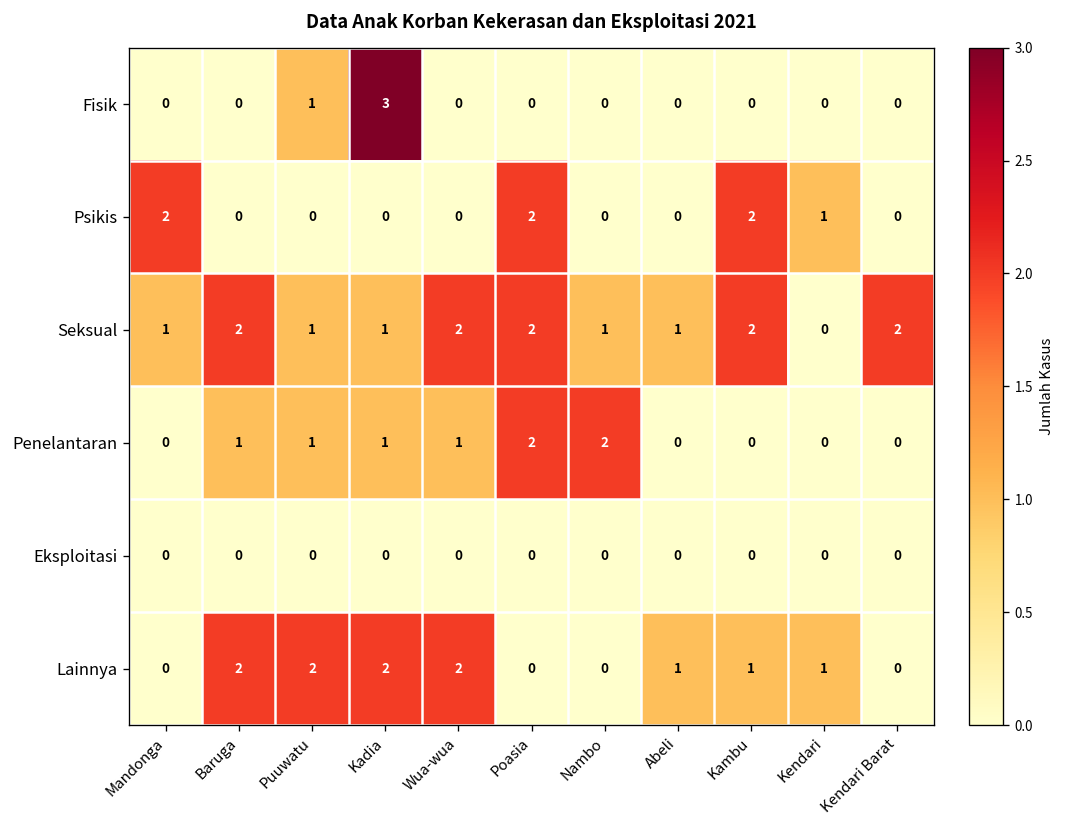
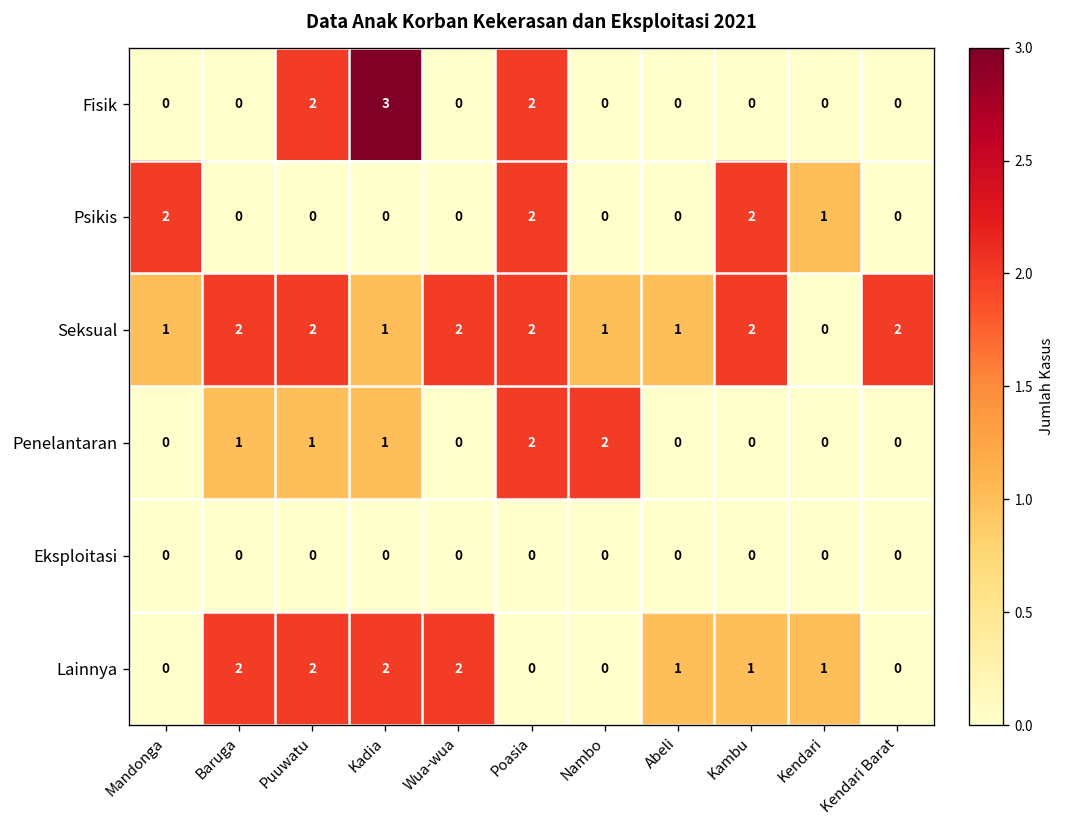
Fisik, Puuwatu: 1 -> 2
Fisik, Poasia: 0 -> 2
Seksual, Puuwatu: 1 -> 2
Penelantaran, Wua-wua: 1 -> 0
